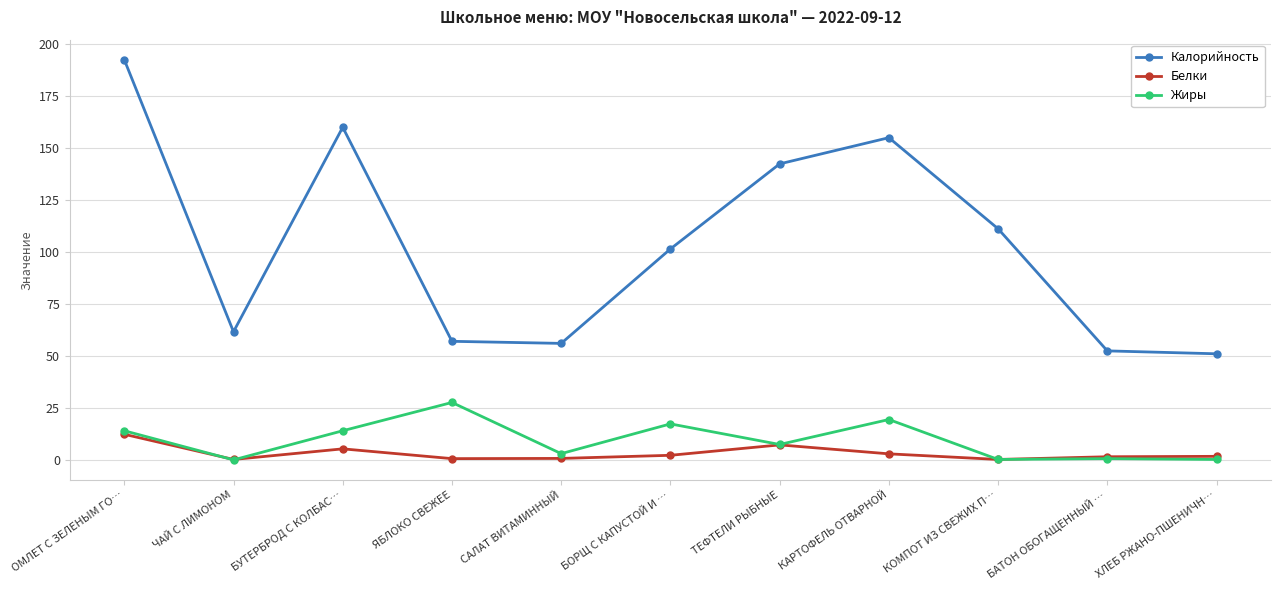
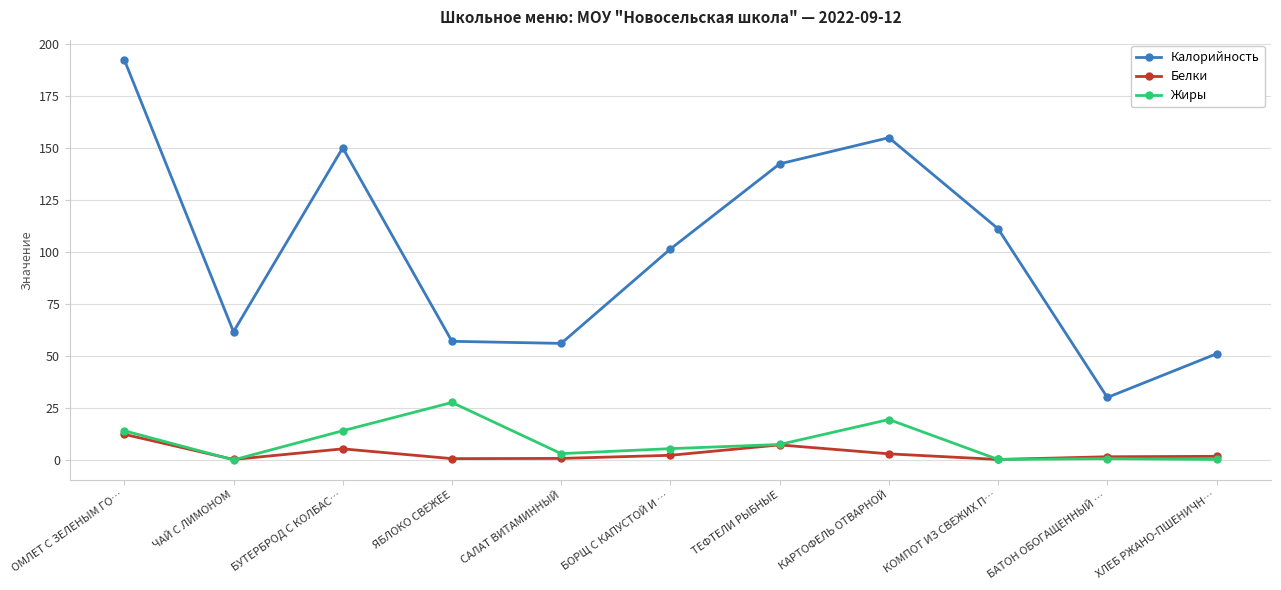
Калорийность, БУТЕРБРОД С КОЛБАС…: 160 -> 150
Жиры, БОРЩ С КАПУСТОЙ И …: 17 -> 5
Калорийность, БАТОН ОБОГАЩЕННЫЙ …: 52 -> 30
